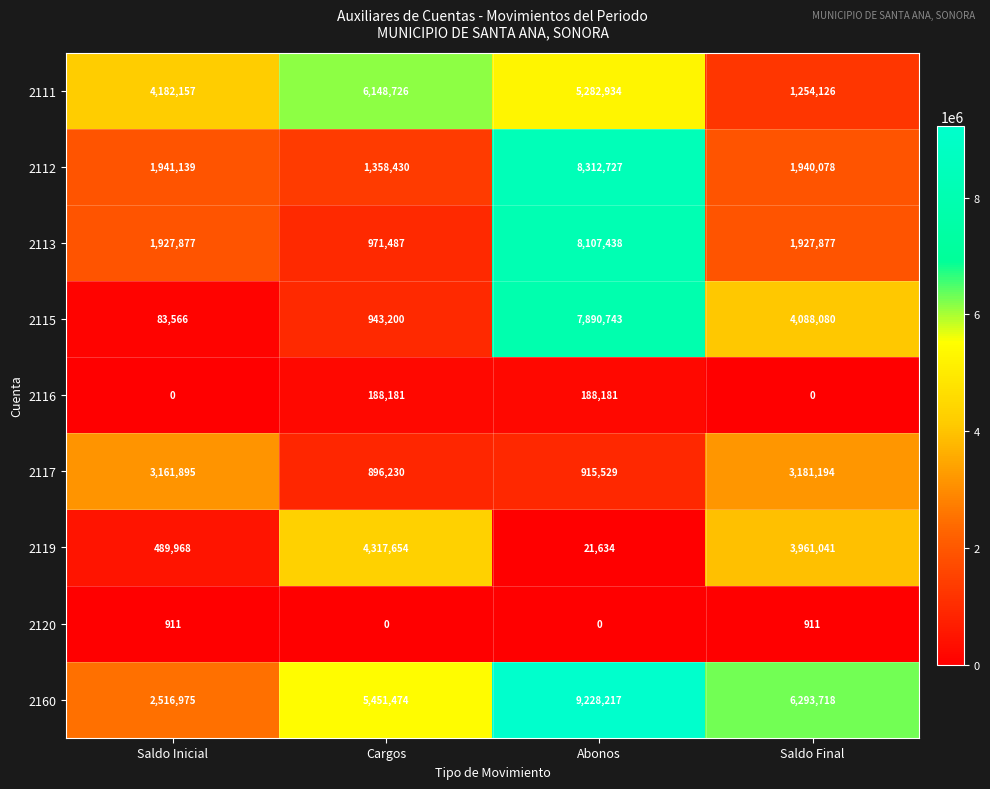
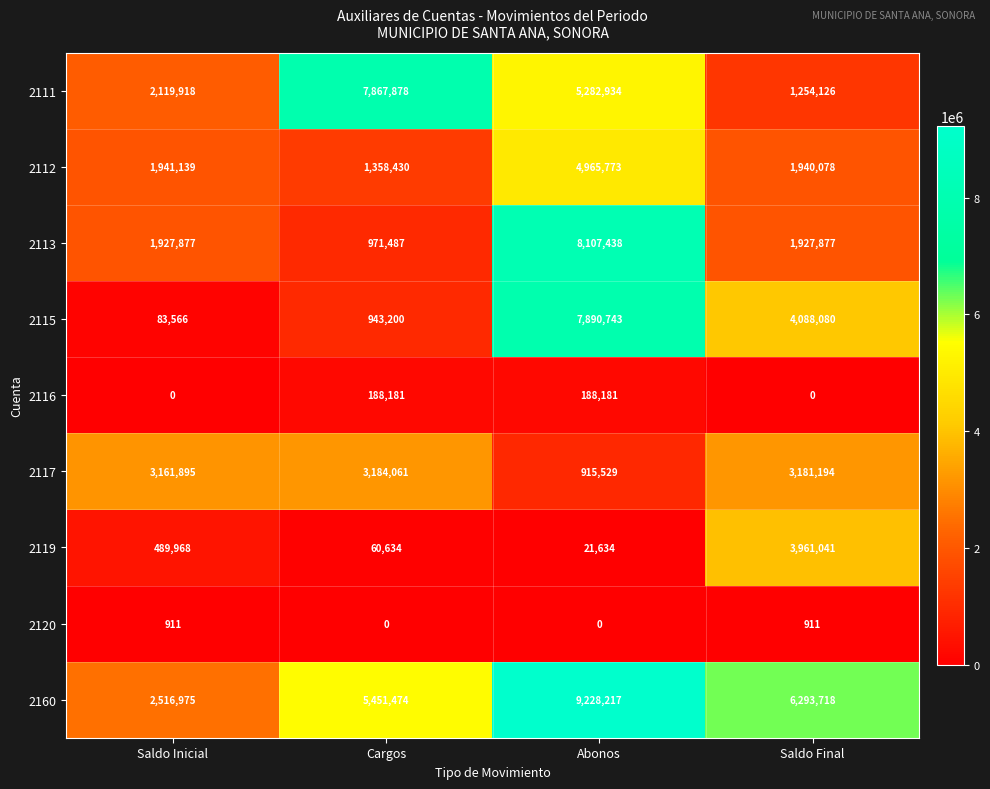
2111, Saldo Inicial: 4,182,157 -> 2,119,918
2111, Cargos: 6,148,726 -> 7,867,878
2112, Abonos: 8,312,727 -> 4,965,773
2117, Cargos: 896,230 -> 3,184,061
2119, Cargos: 4,317,654 -> 60,634
